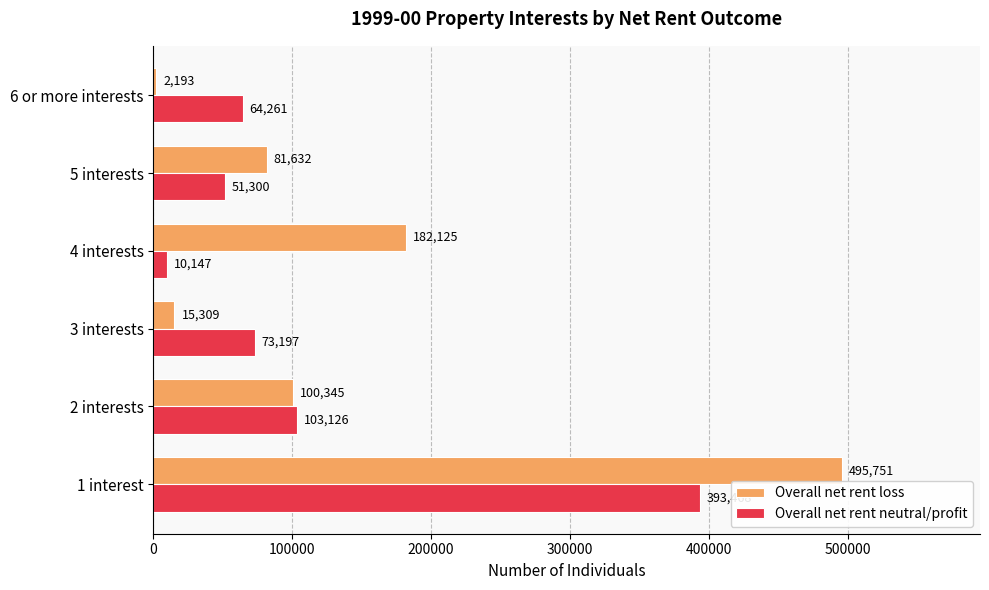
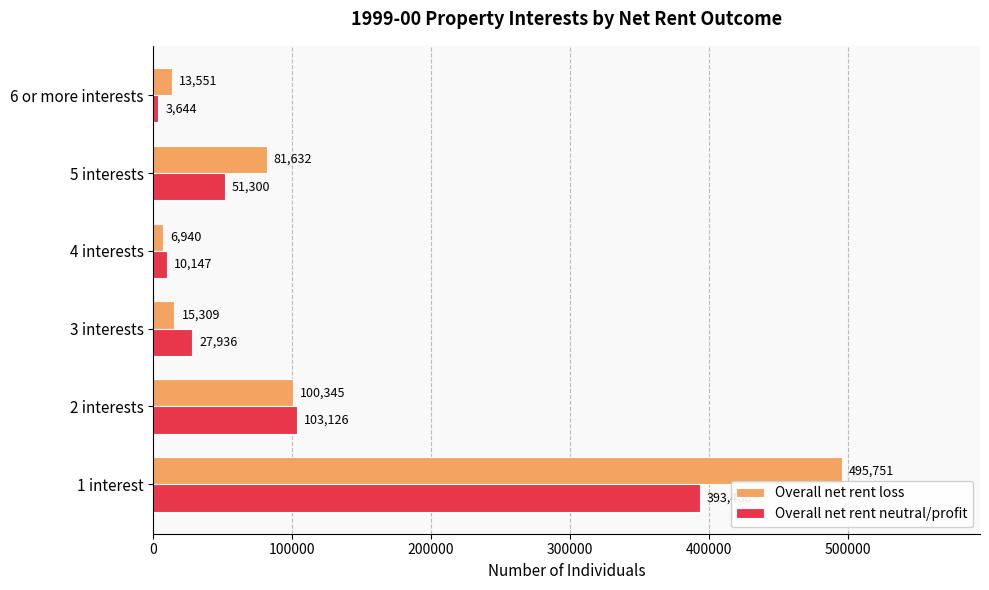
Overall net rent loss, 6 or more interests: 2,193 -> 13,551
Overall net rent neutral/profit, 6 or more interests: 64,261 -> 3,644
Overall net rent loss, 4 interests: 182,125 -> 6,940
Overall net rent neutral/profit, 3 interests: 73,197 -> 27,936
